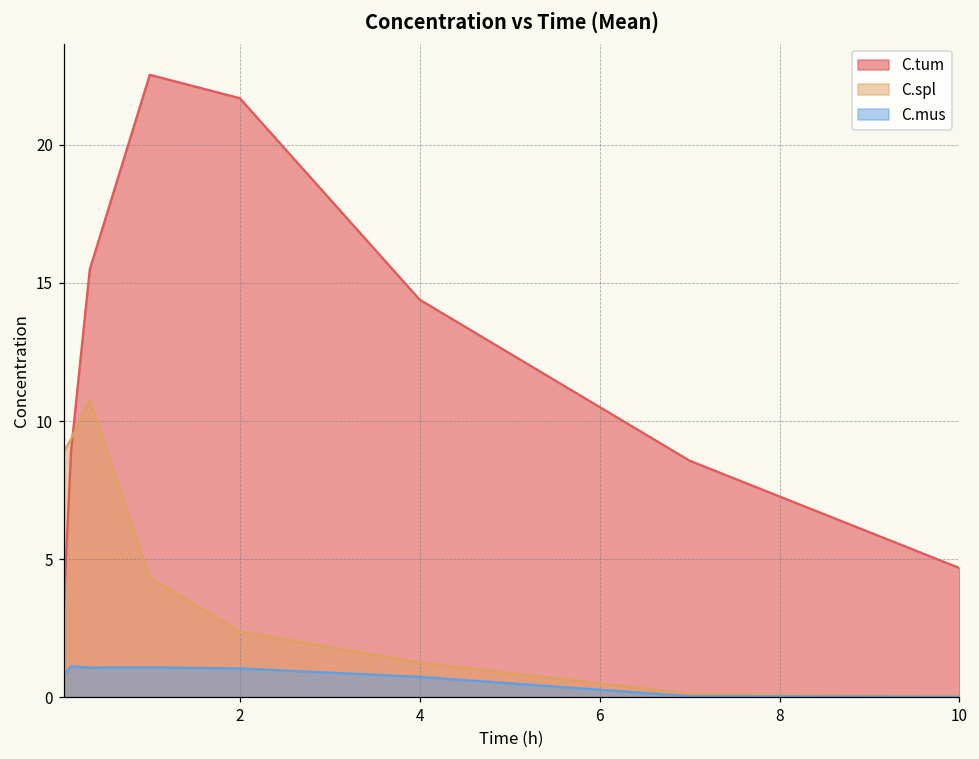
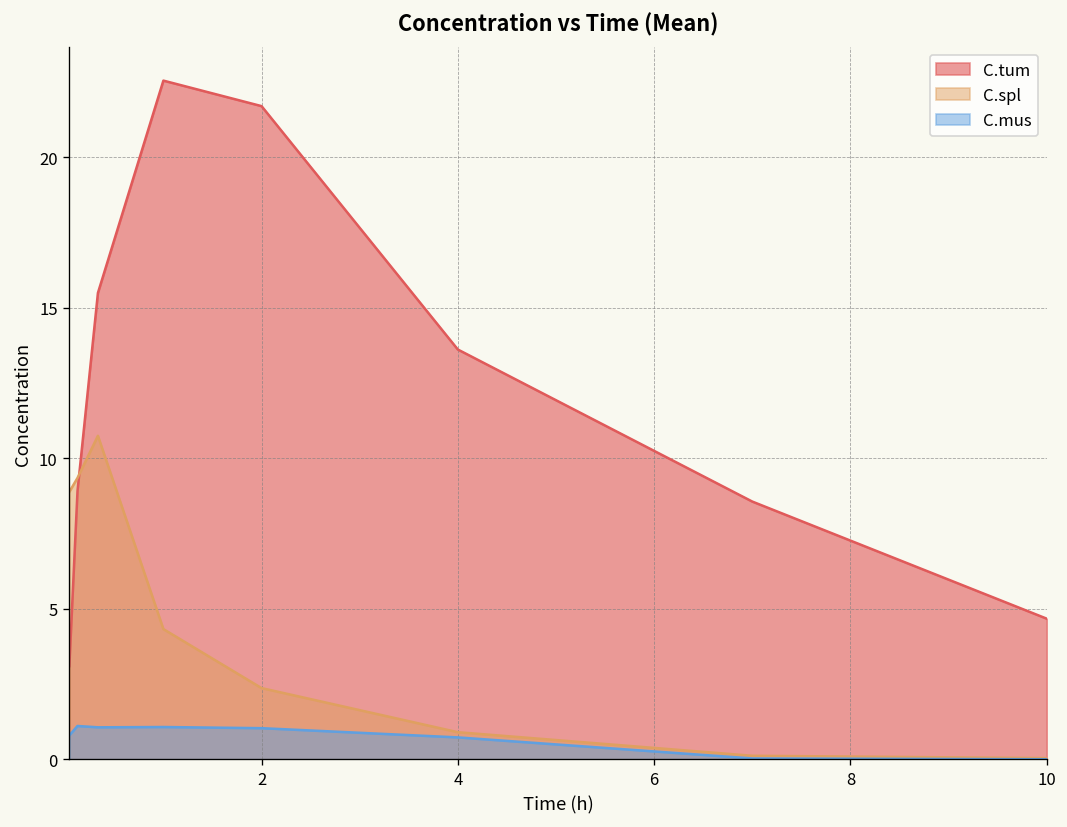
C.tum, 4: 14.4 -> 13.6
C.spl, 4: 1.3 -> 0.9
